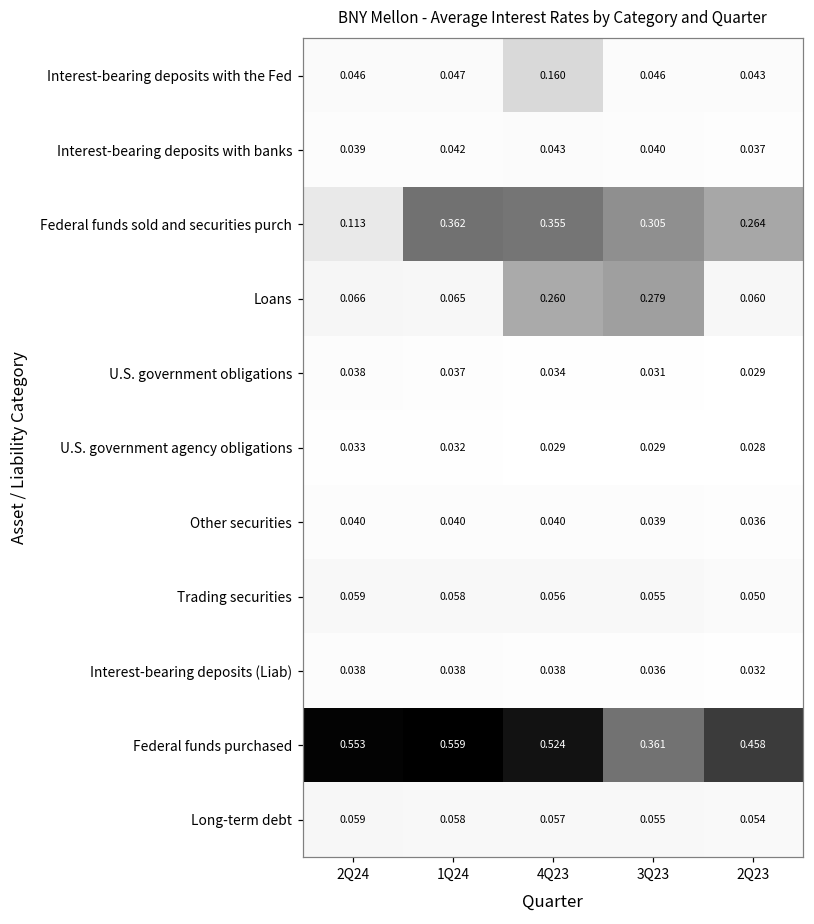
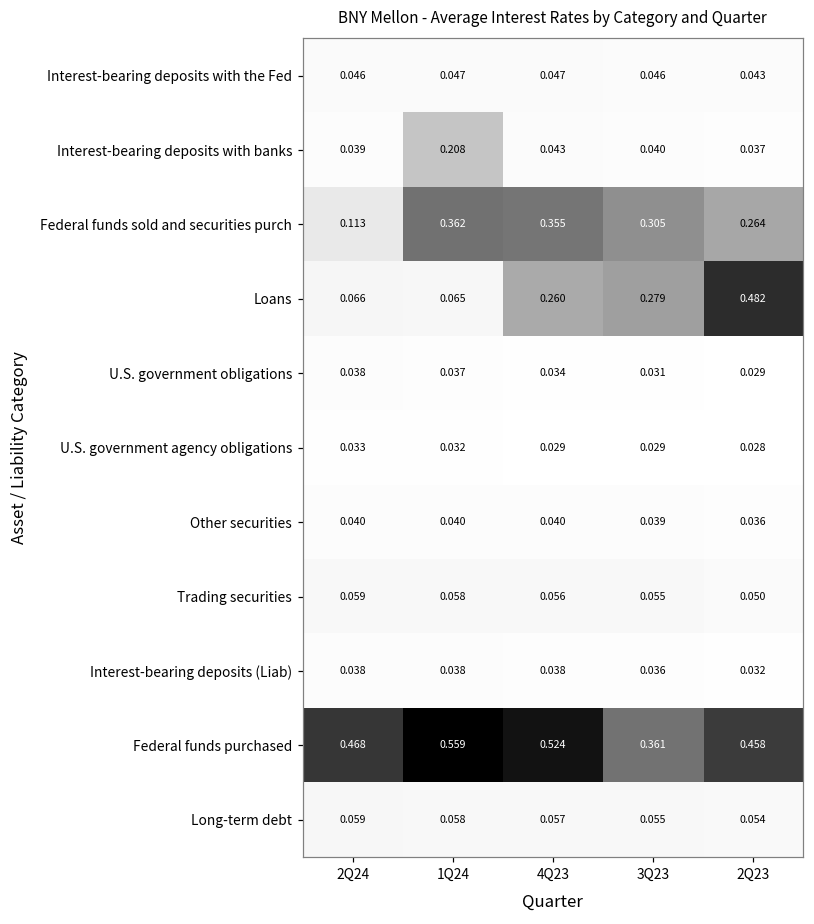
Interest-bearing deposits with the Fed, 4Q23: 0.160 -> 0.047
Interest-bearing deposits with banks, 1Q24: 0.042 -> 0.208
Loans, 2Q23: 0.060 -> 0.482
Federal funds purchased, 2Q24: 0.553 -> 0.468
